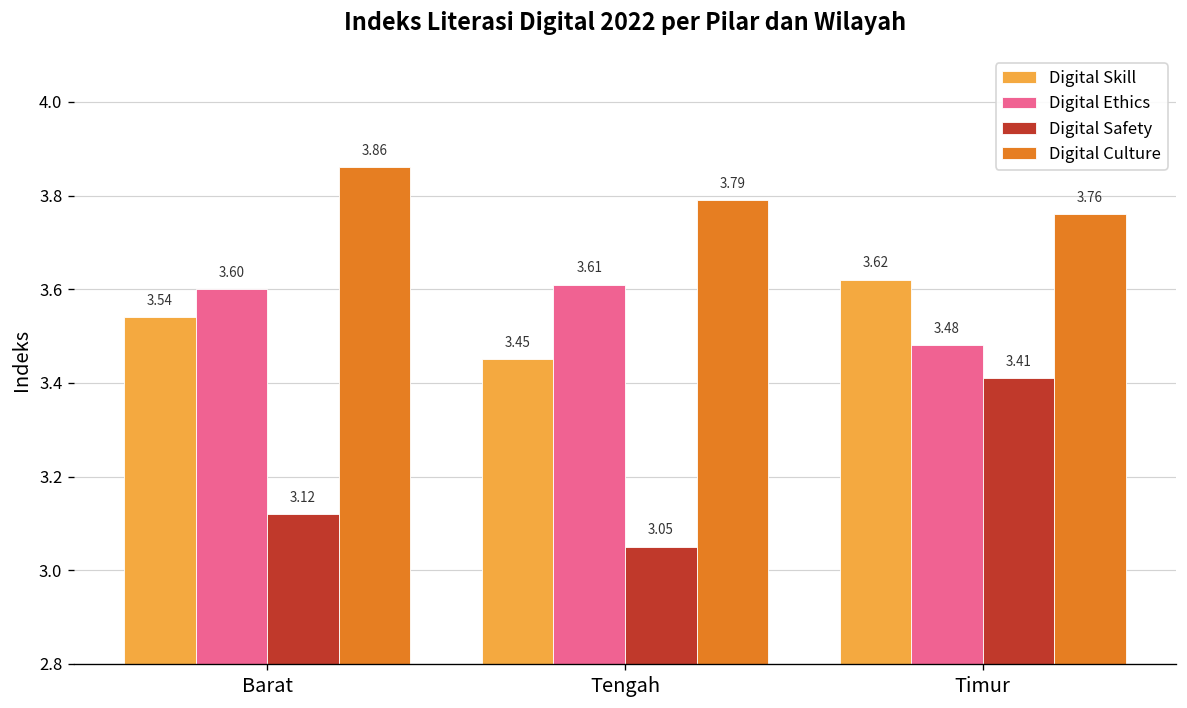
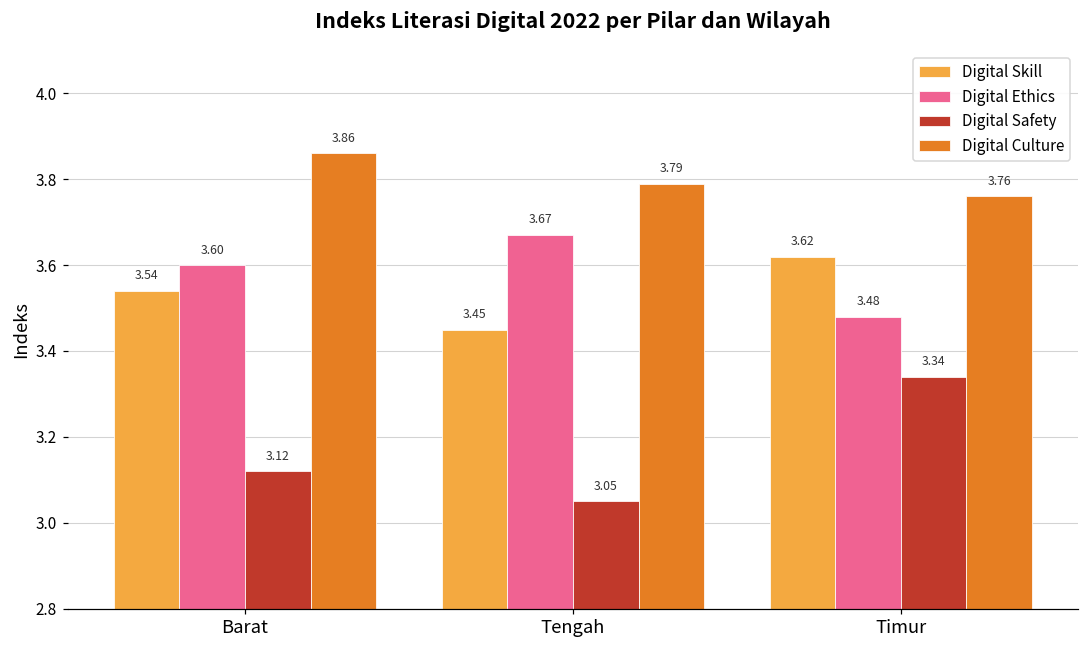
Digital Ethics, Tengah: 3.61 -> 3.67
Digital Safety, Timur: 3.41 -> 3.34
